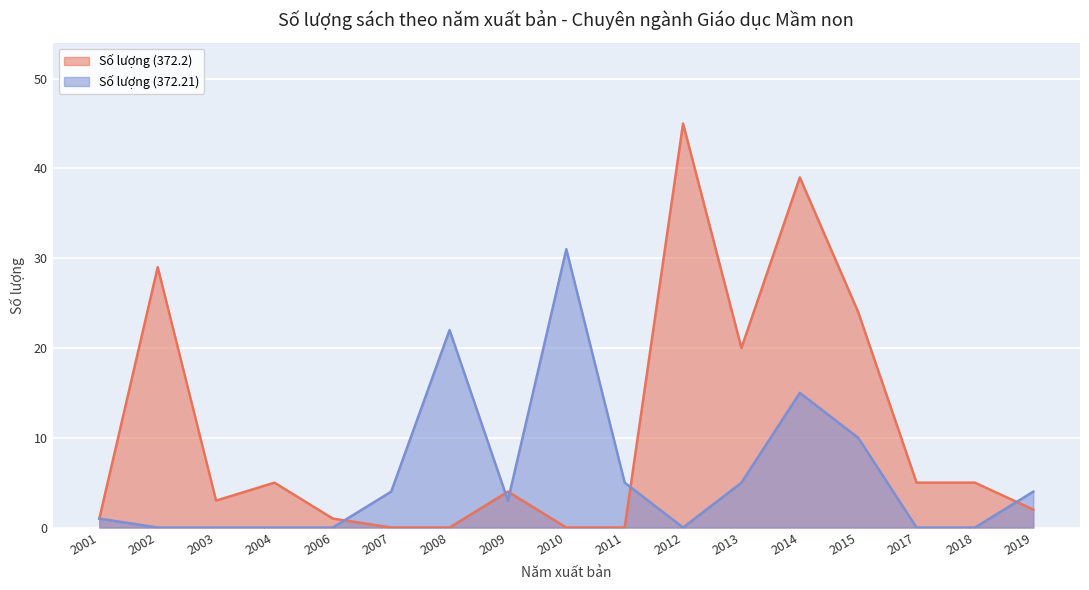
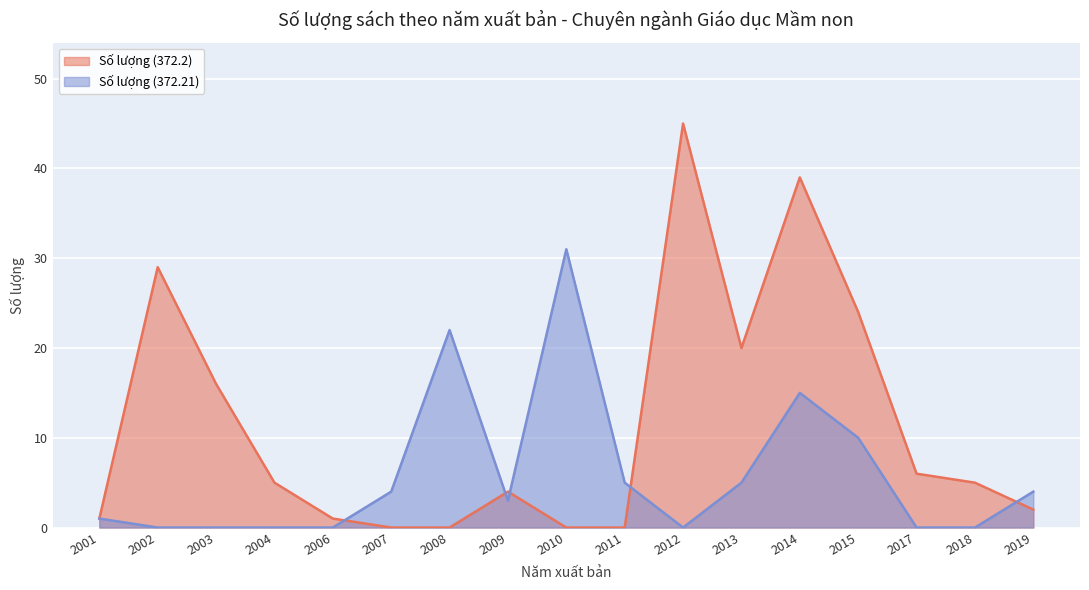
Số lượng (372.2), 2003: 3 -> 16
Số lượng (372.2), 2017: 5 -> 6
